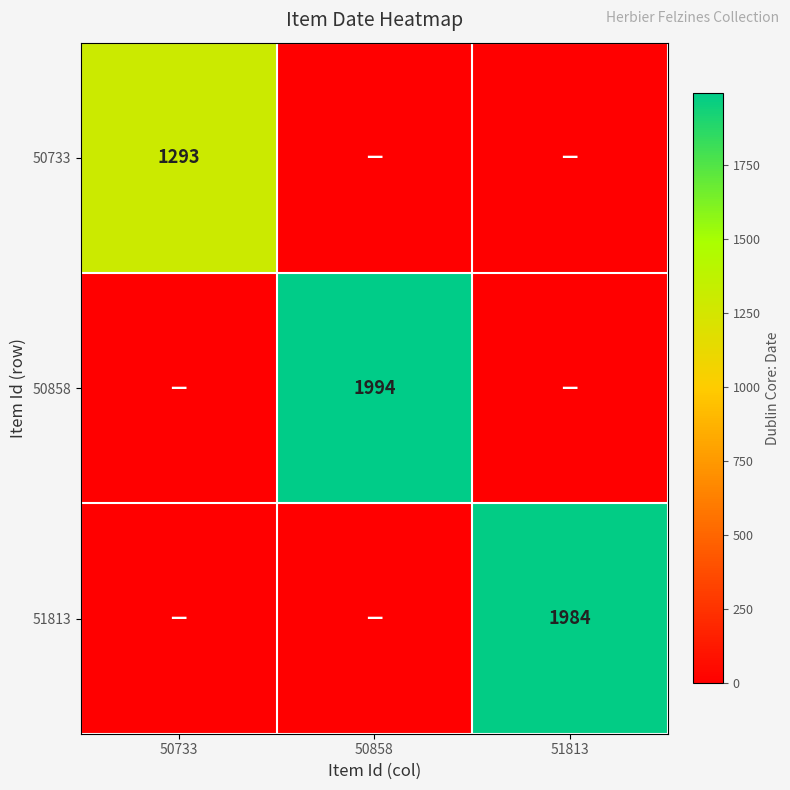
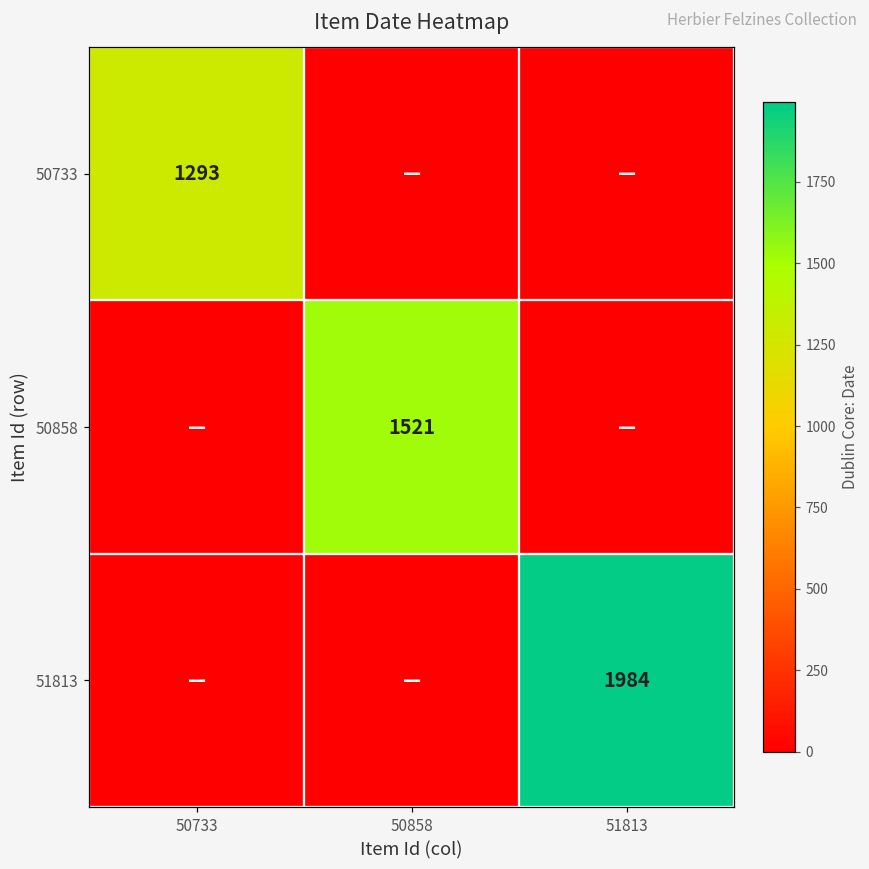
50858, 50858: 1994 -> 1521
